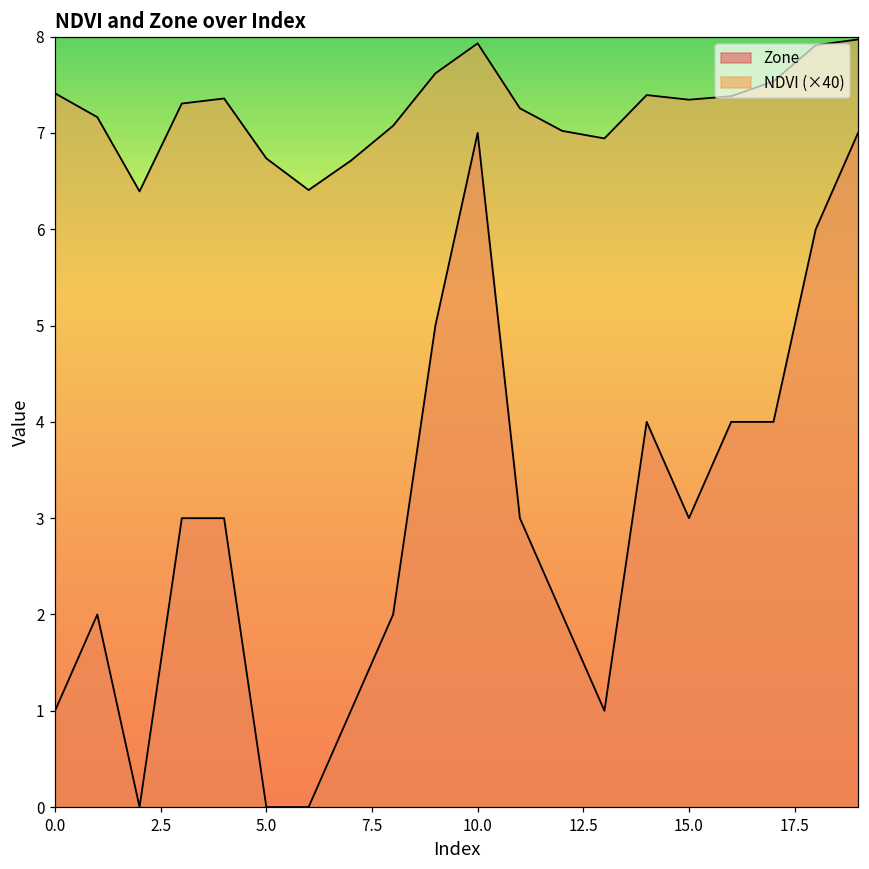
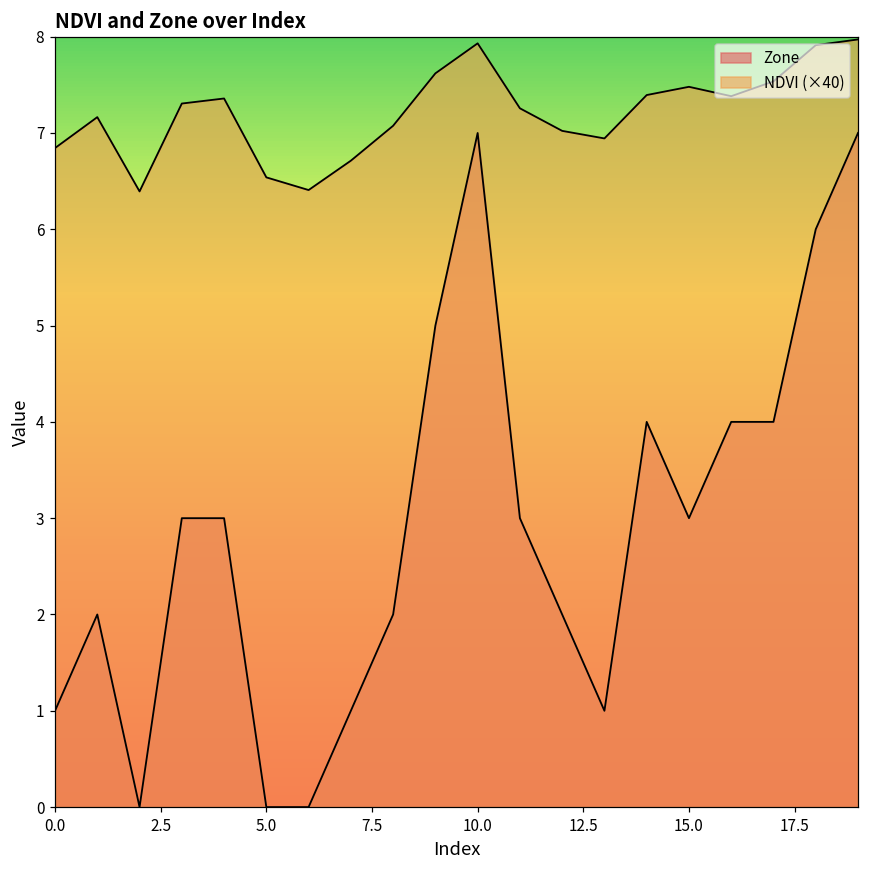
NDVI (×40), 0.0: 7.4 -> 6.8
NDVI (×40), 5.0: 6.7 -> 6.5
NDVI (×40), 15.0: 7.3 -> 7.5
